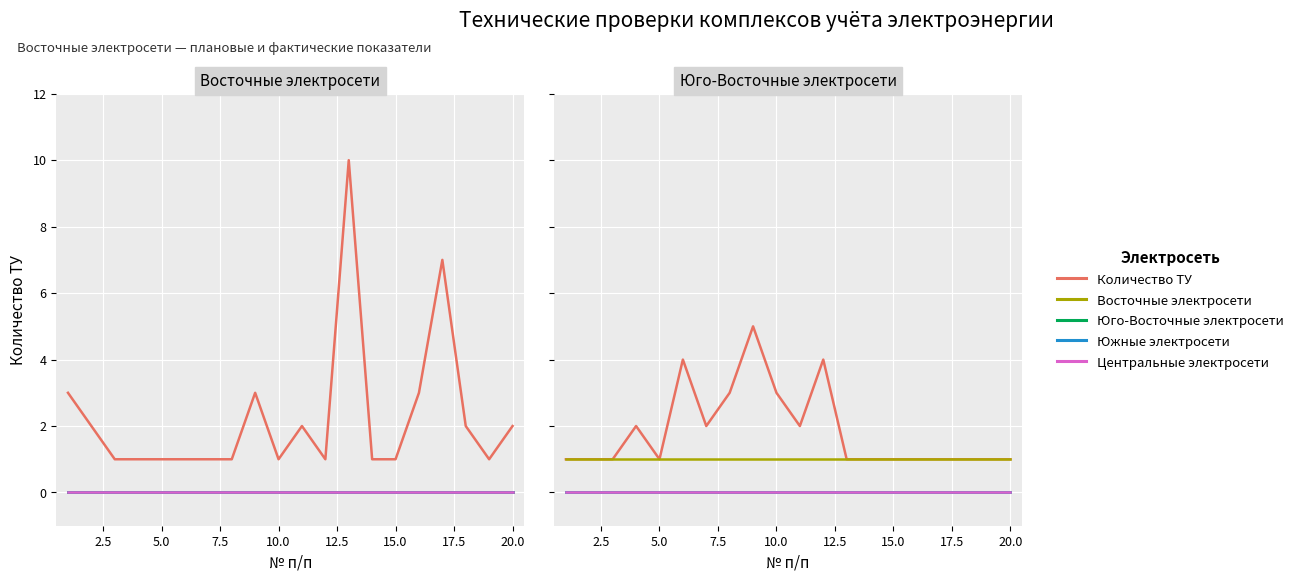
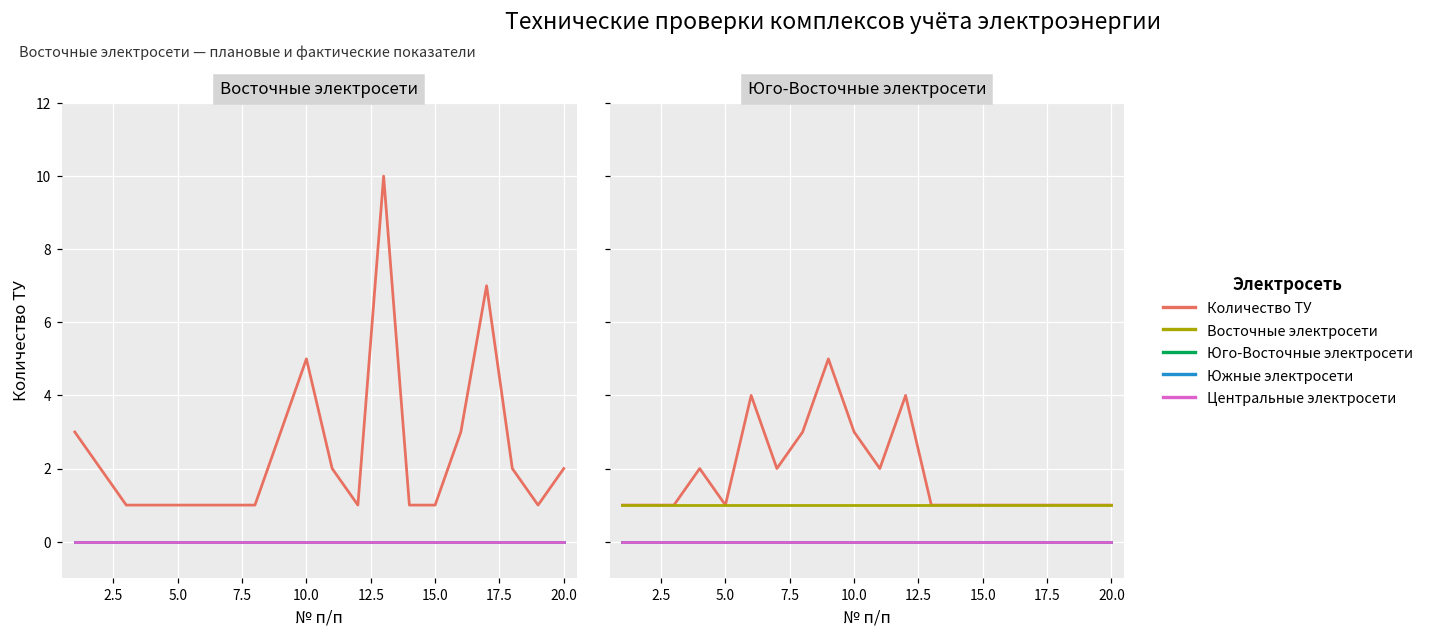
Восточные электросети, Количество ТУ, 10.0: 1 -> 5
